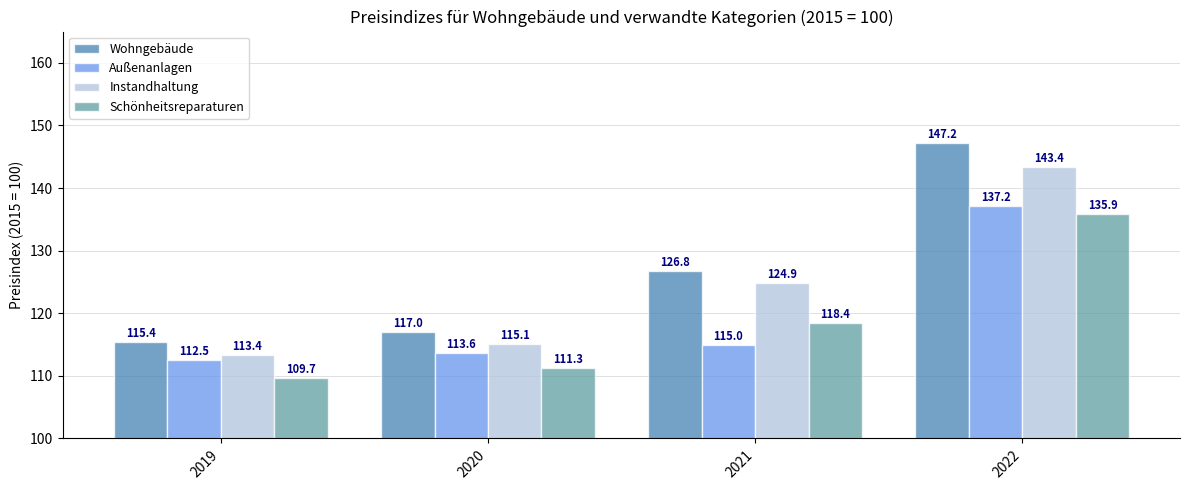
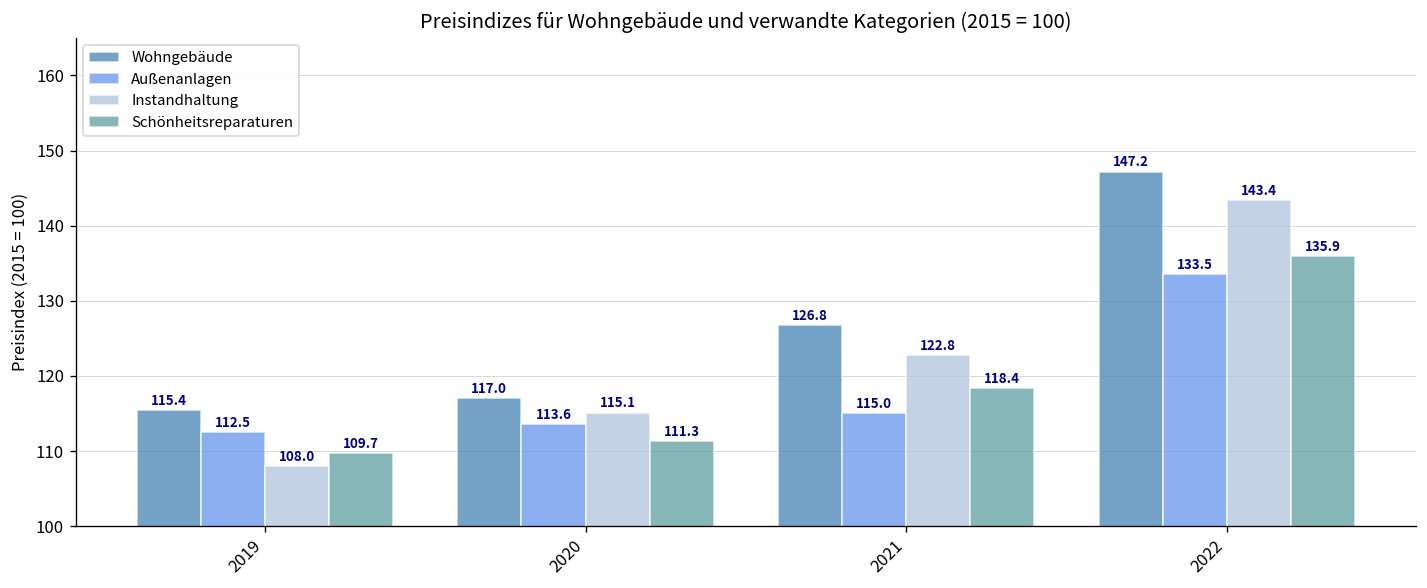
Instandhaltung, 2019: 113.4 -> 108.0
Instandhaltung, 2021: 124.9 -> 122.8
Außenanlagen, 2022: 137.2 -> 133.5
